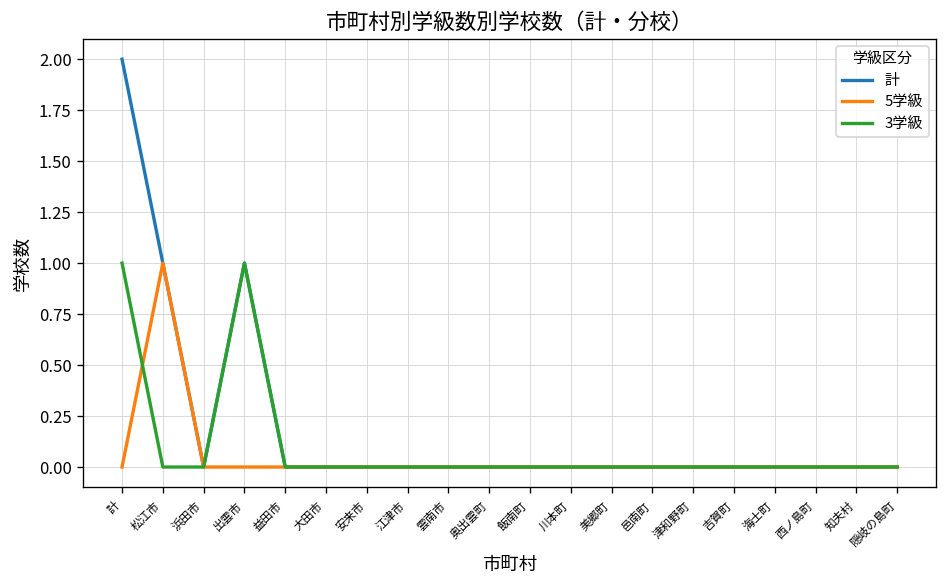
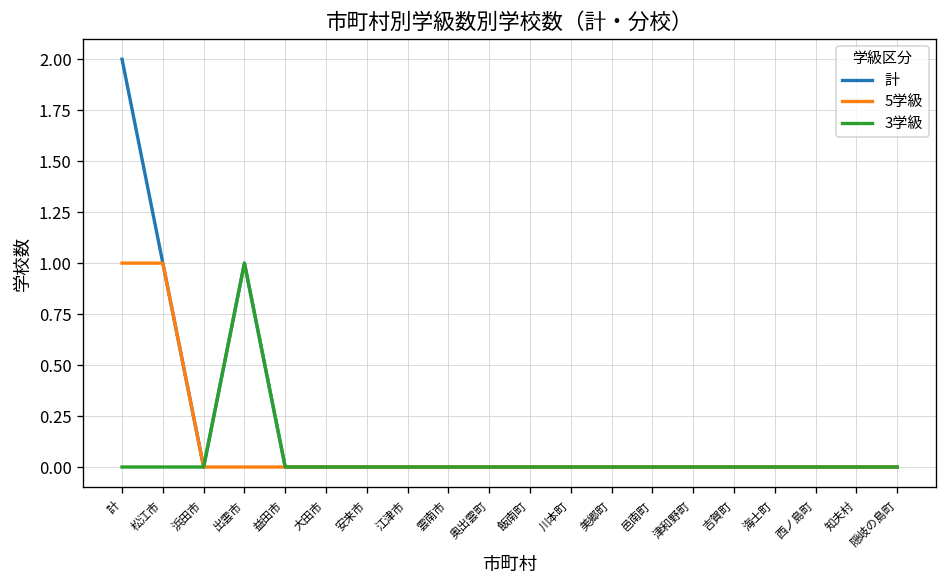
5学級, 計: 0 -> 1
3学級, 計: 1 -> 0
